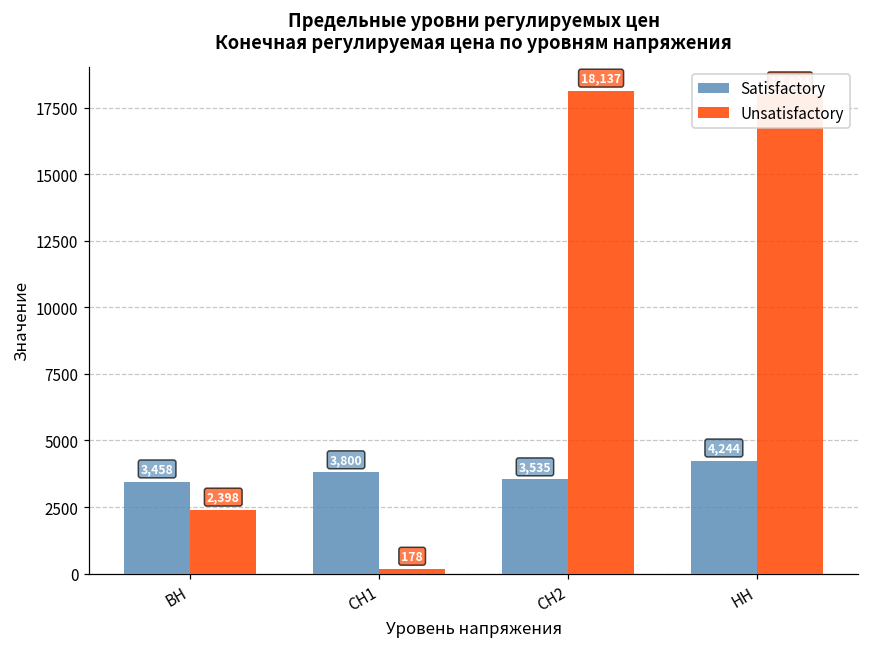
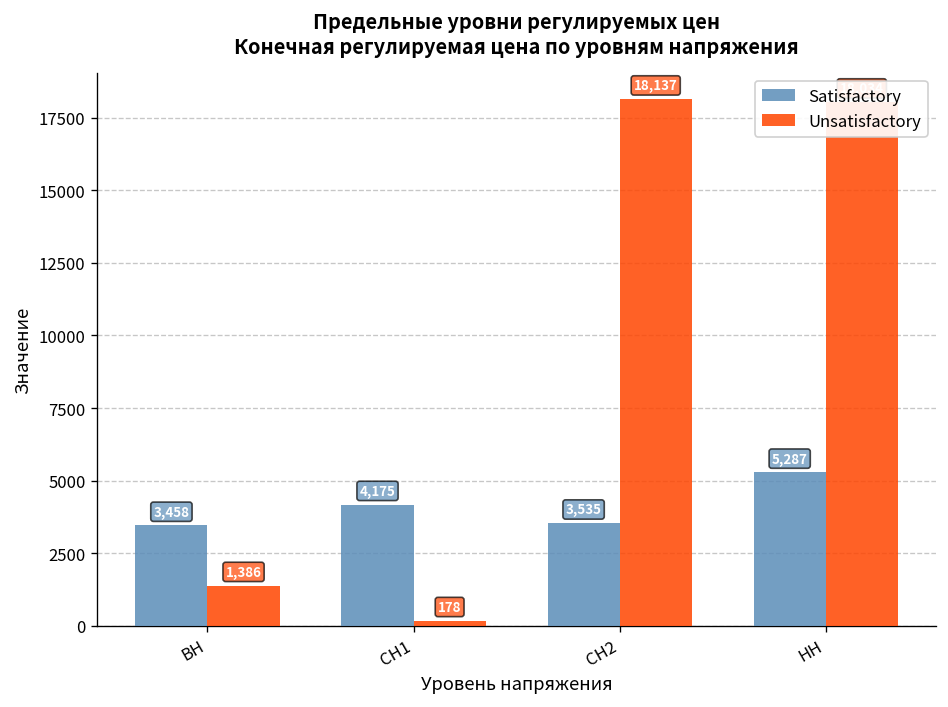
Unsatisfactory, ВН: 2,398 -> 1,386
Satisfactory, СН1: 3,800 -> 4,175
Satisfactory, НН: 4,244 -> 5,287
